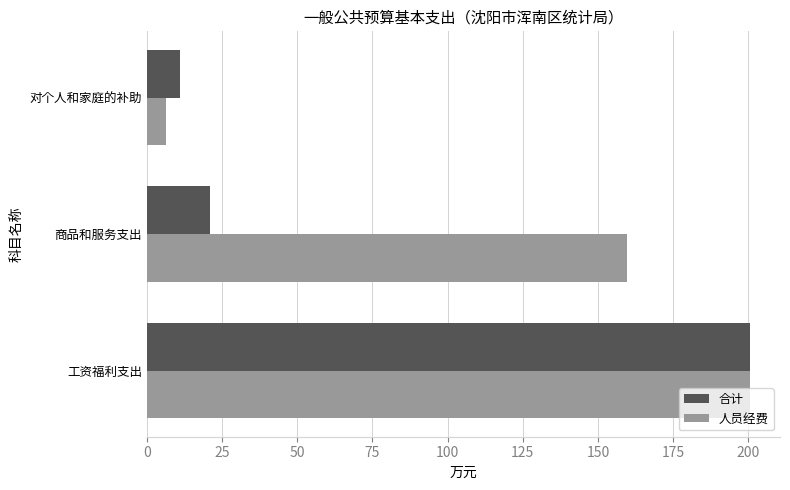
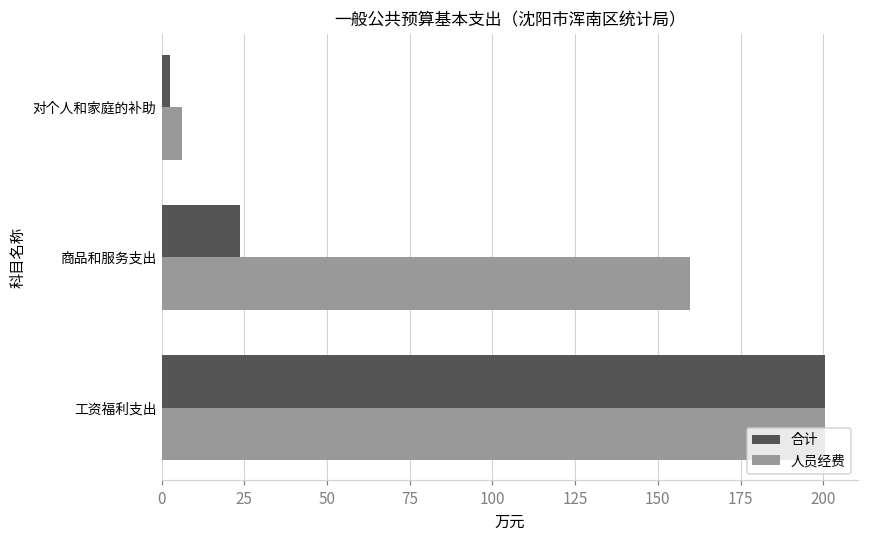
合计, 对个人和家庭的补助: 11 -> 2
合计, 商品和服务支出: 21 -> 24
